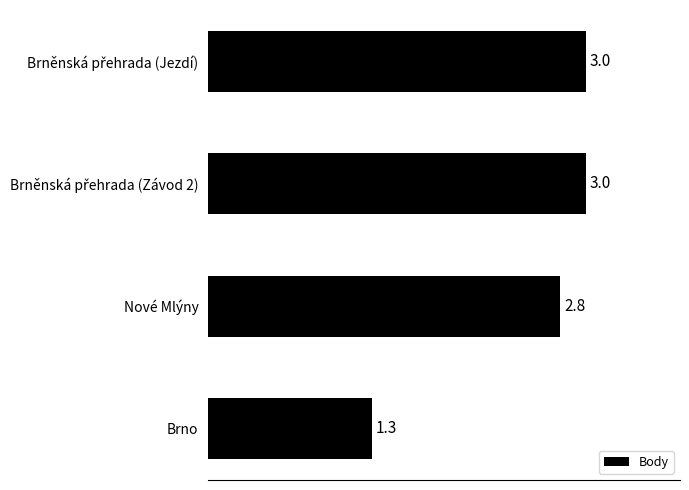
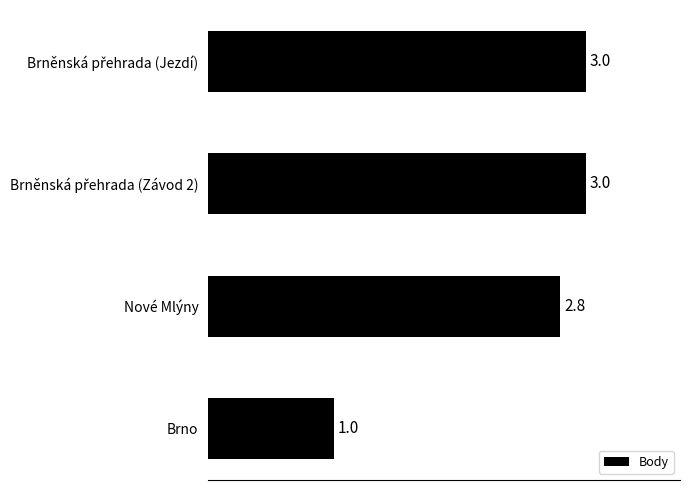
Brno: 1.3 -> 1.0
